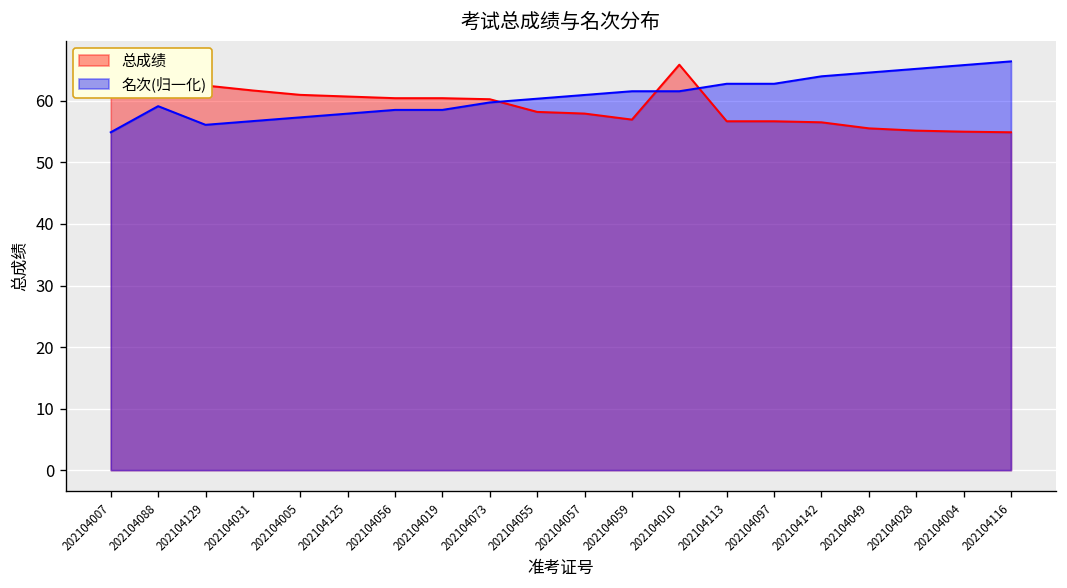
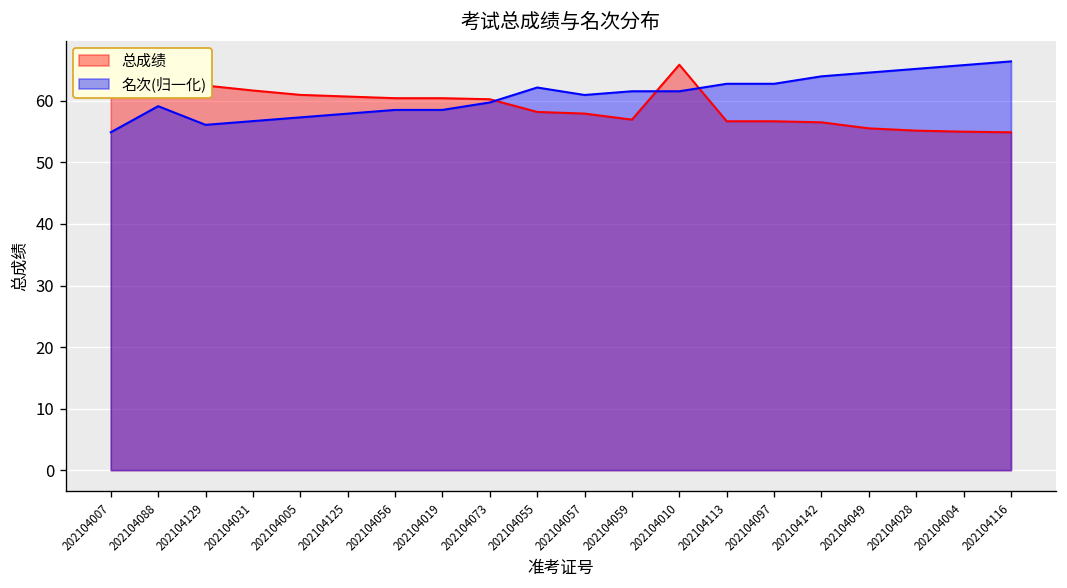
名次(归一化), 202104055: 60 -> 62
